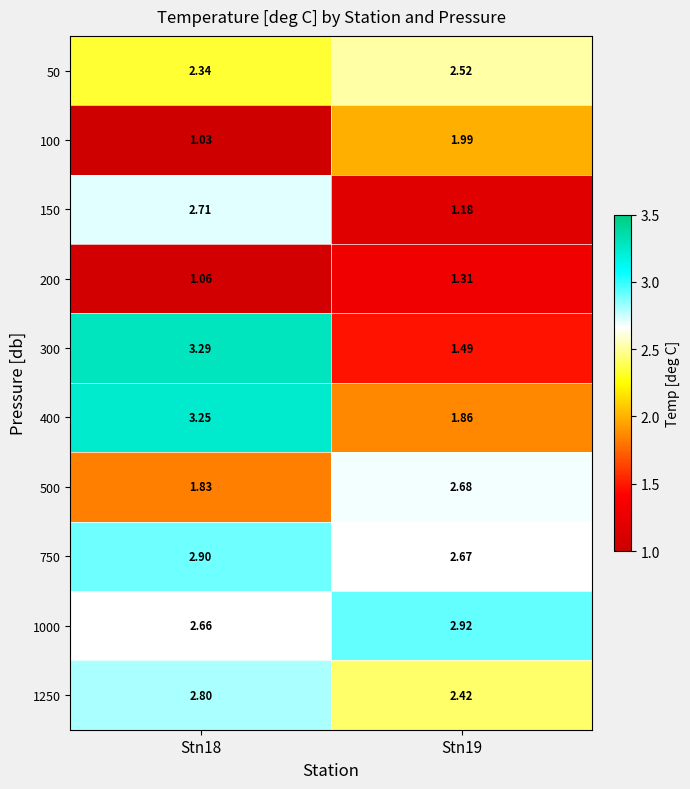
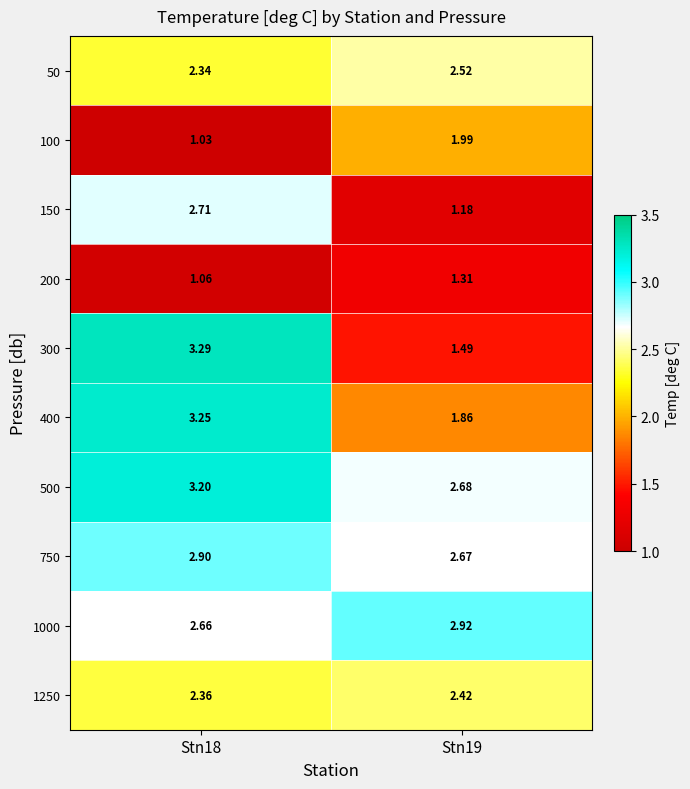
500, Stn18: 1.83 -> 3.20
1250, Stn18: 2.80 -> 2.36
